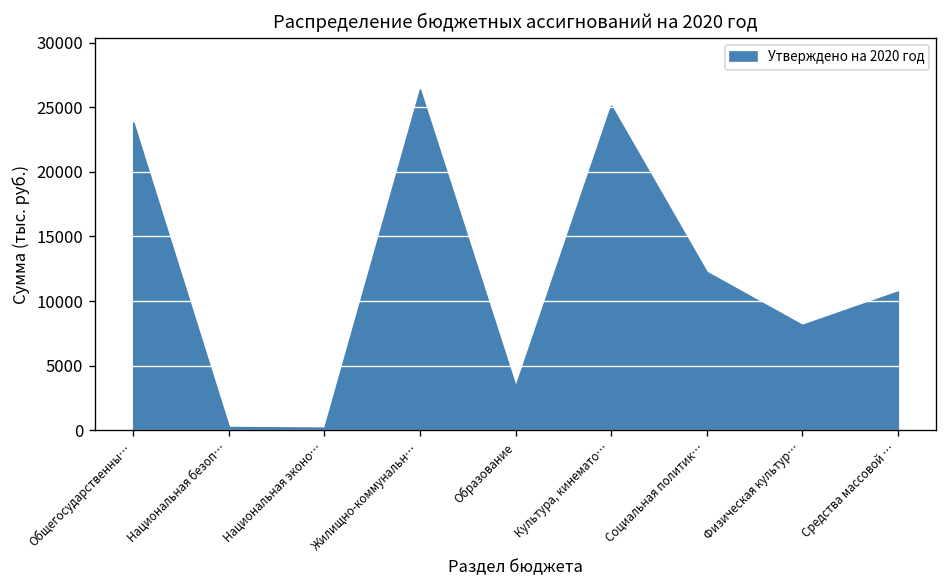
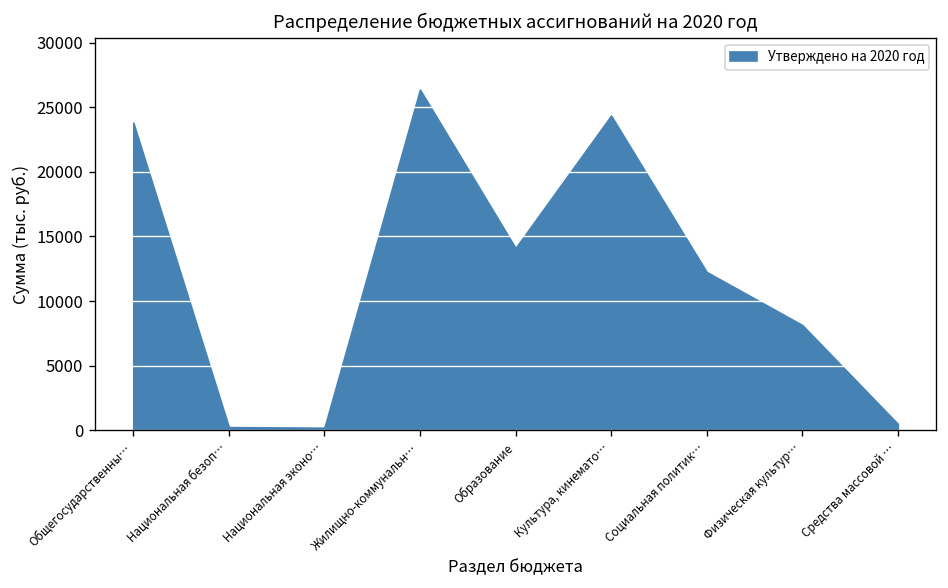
Образование: 3400 -> 14100
Культура, кинемато…: 25100 -> 24300
Средства массовой …: 10700 -> 500
